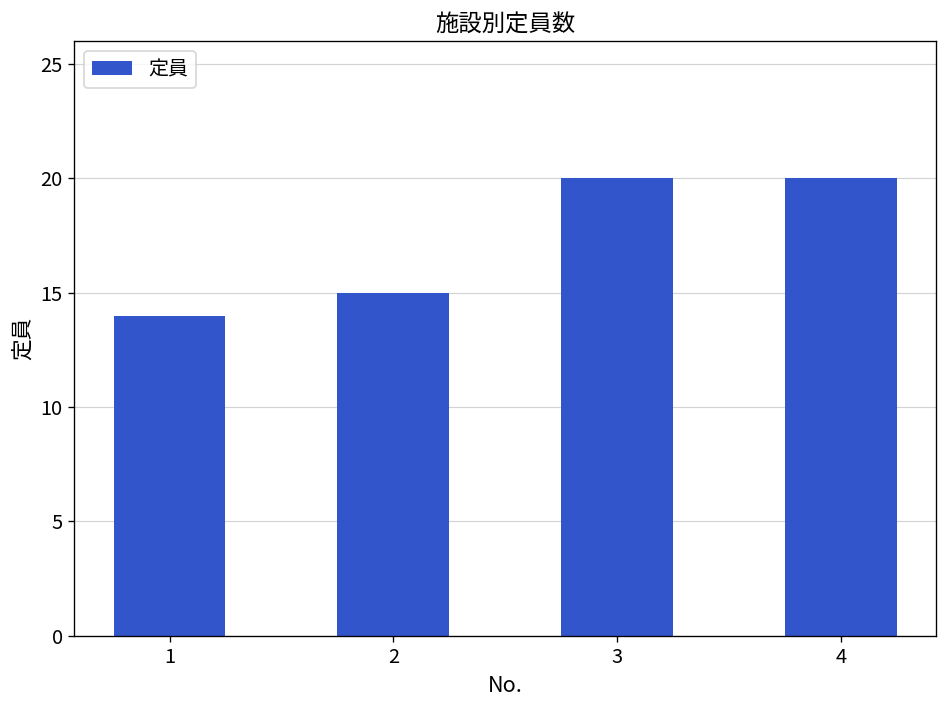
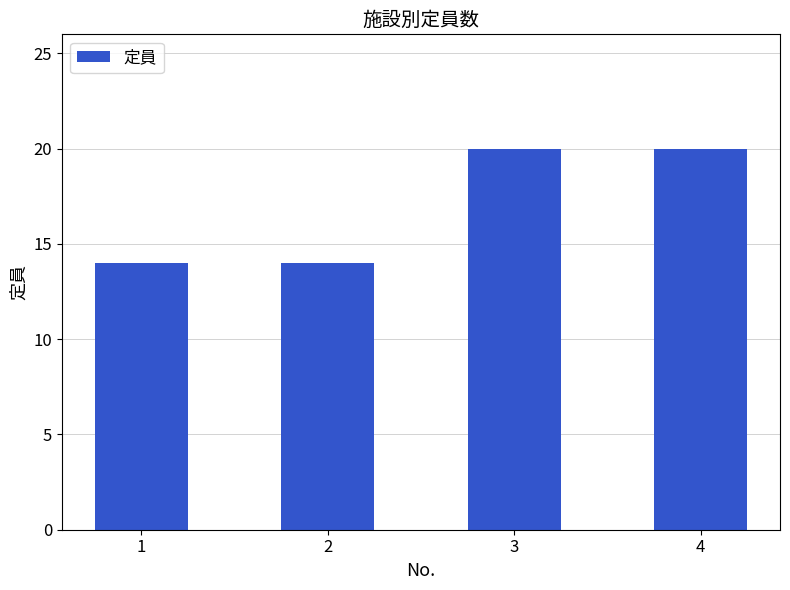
2: 15 -> 14
